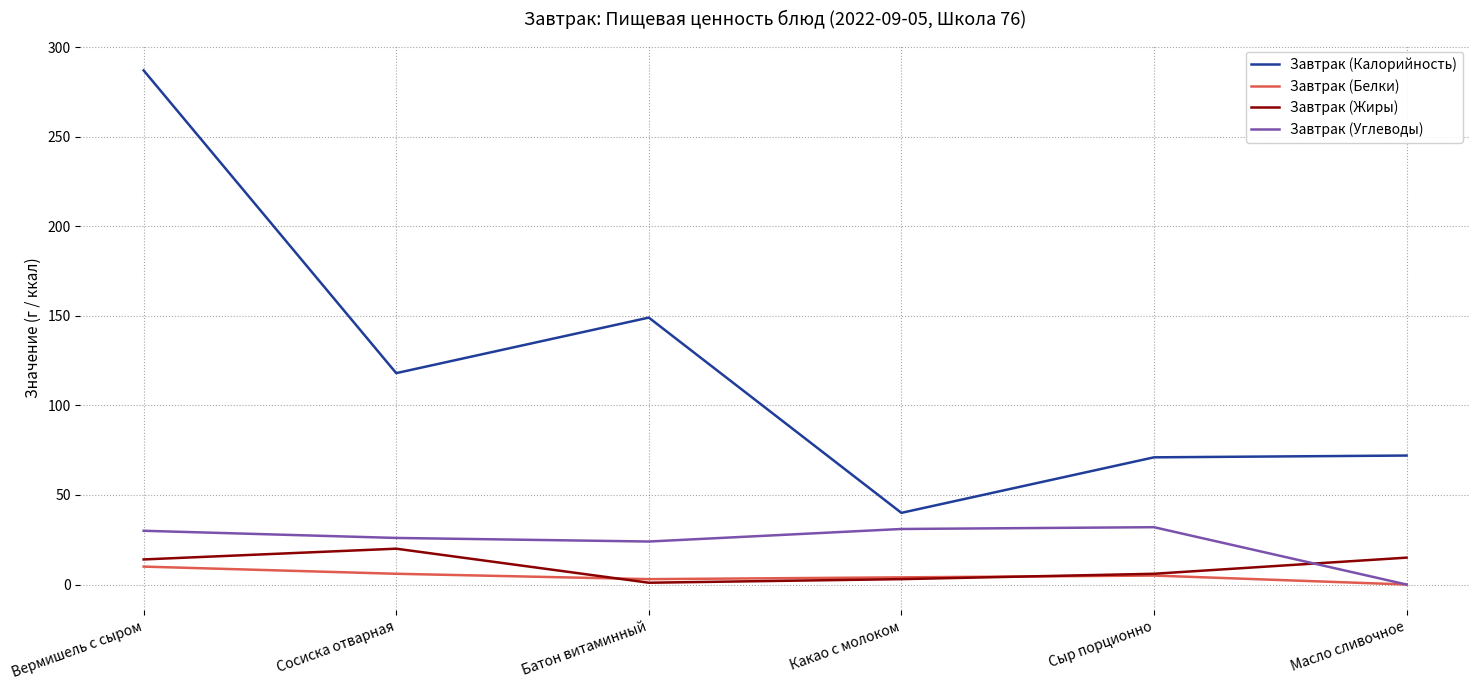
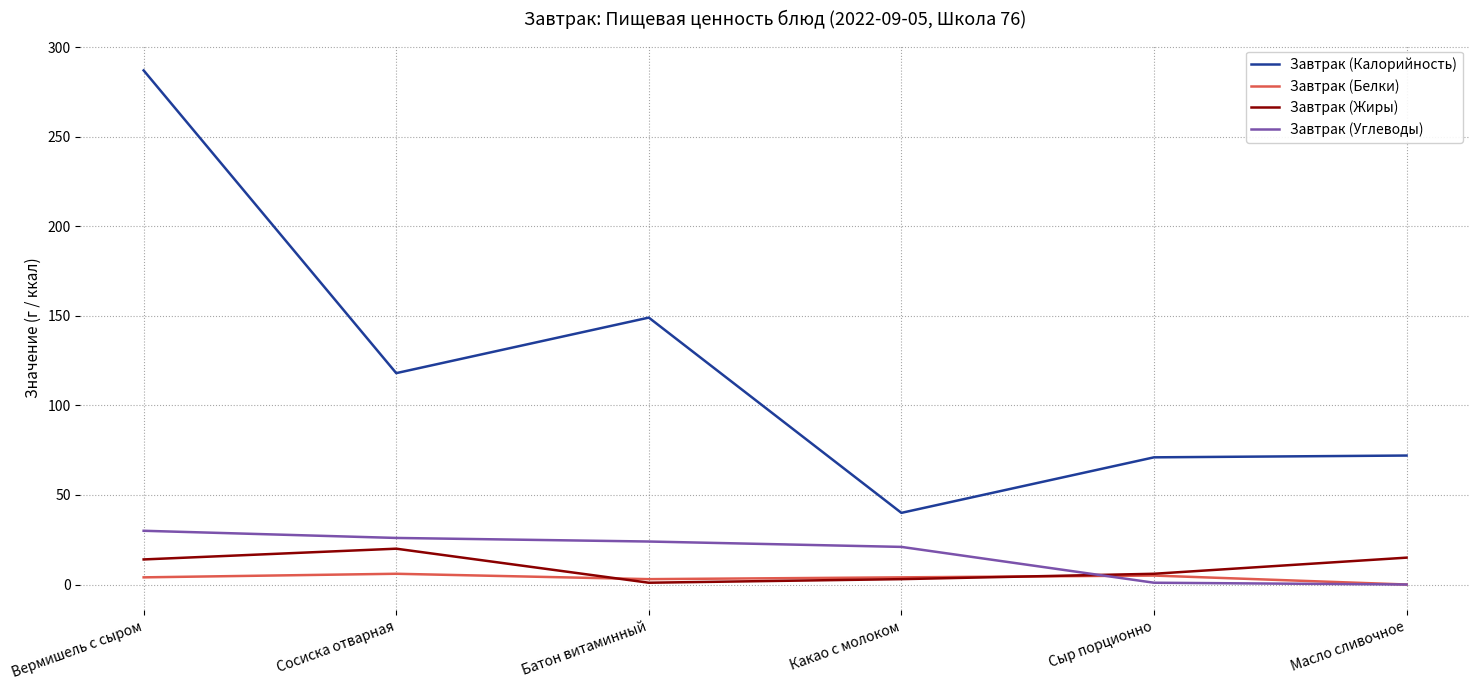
Завтрак (Белки), Вермишель с сыром: 10 -> 4
Завтрак (Углеводы), Какао с молоком: 31 -> 21
Завтрак (Углеводы), Сыр порционно: 32 -> 1
